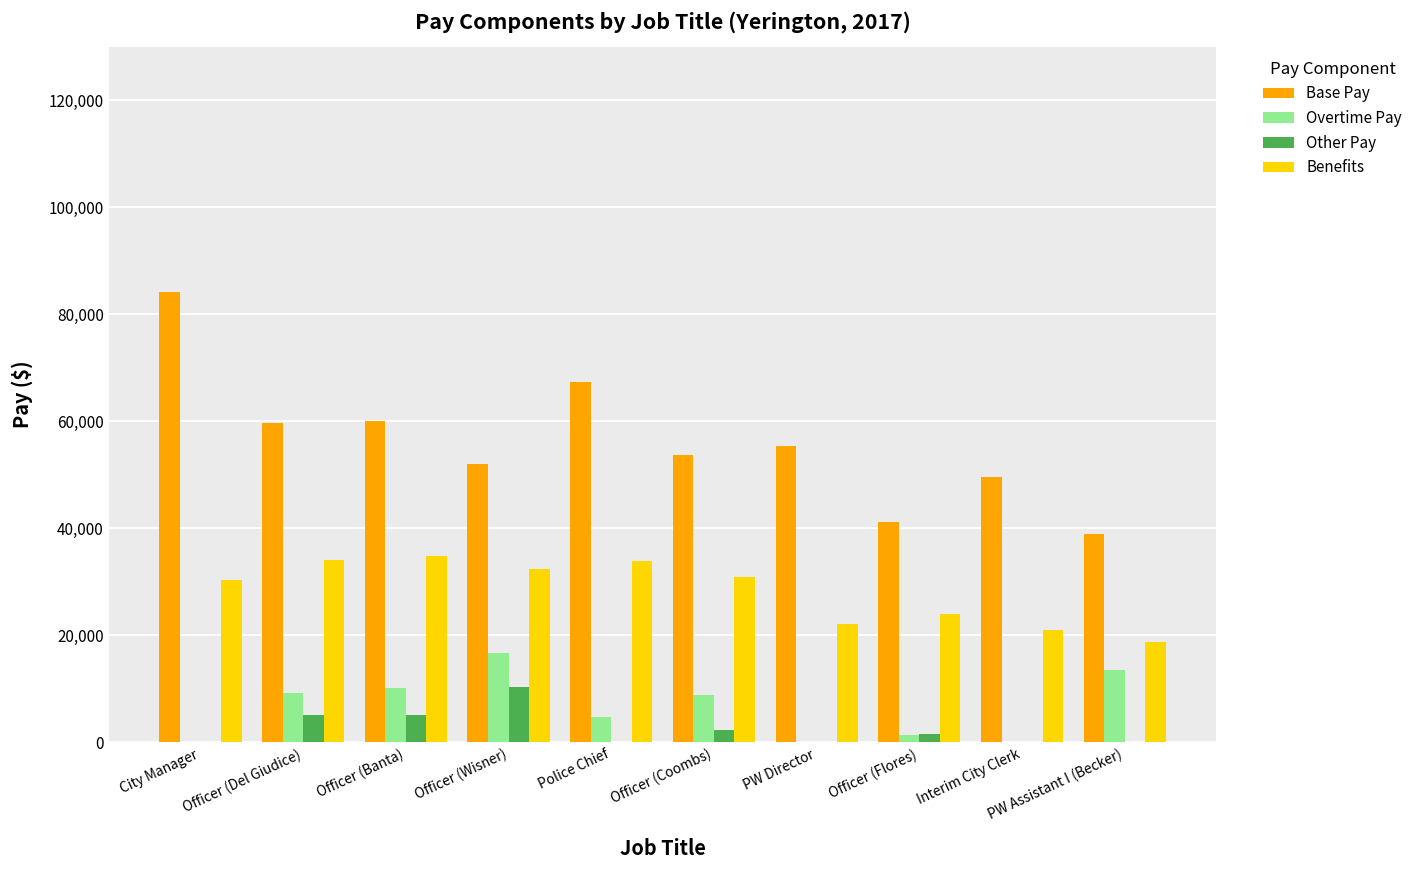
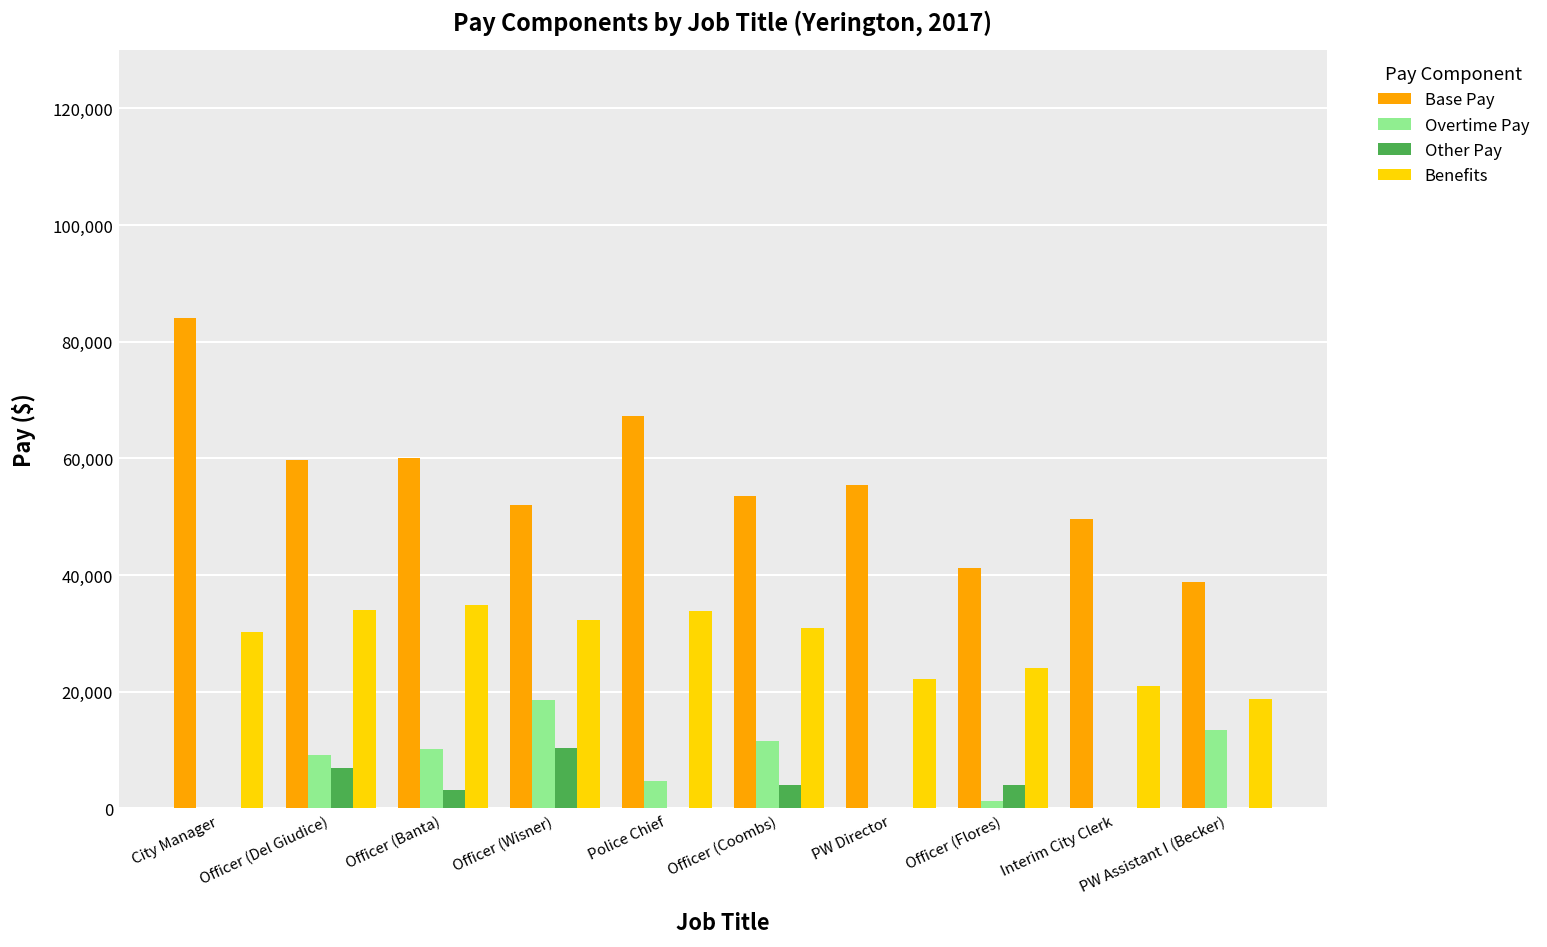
Other Pay, Officer (Del Giudice): 5,000 -> 7,000
Other Pay, Officer (Banta): 5,000 -> 3,000
Overtime Pay, Officer (Wisner): 17,000 -> 19,000
Overtime Pay, Officer (Coombs): 9,000 -> 12,000
Other Pay, Officer (Coombs): 2,000 -> 4,000
Other Pay, Officer (Flores): 2,000 -> 4,000
